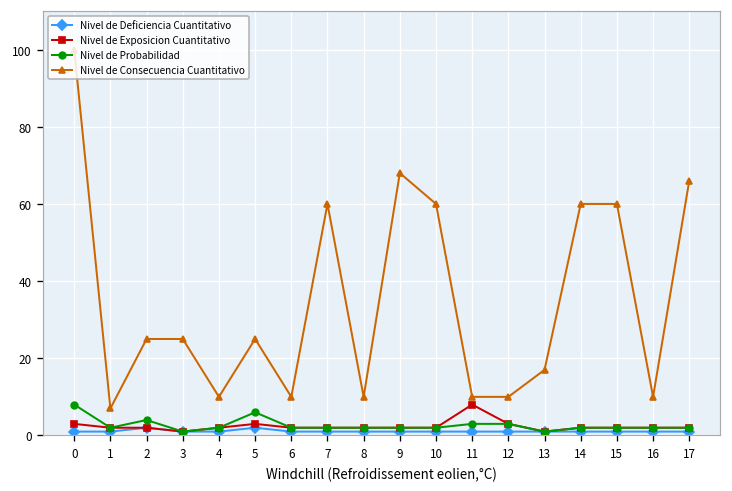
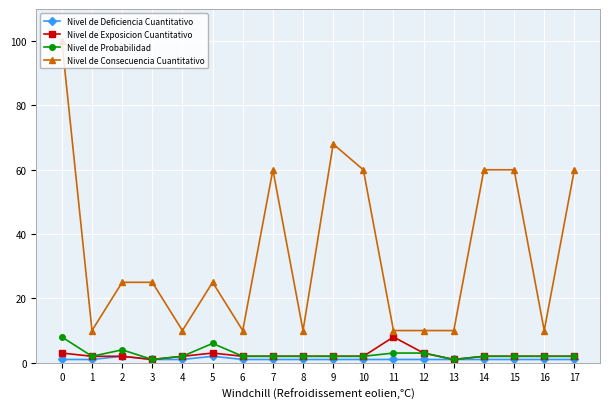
Nivel de Consecuencia Cuantitativo, 1: 7 -> 10
Nivel de Consecuencia Cuantitativo, 13: 17 -> 10
Nivel de Consecuencia Cuantitativo, 17: 66 -> 60
